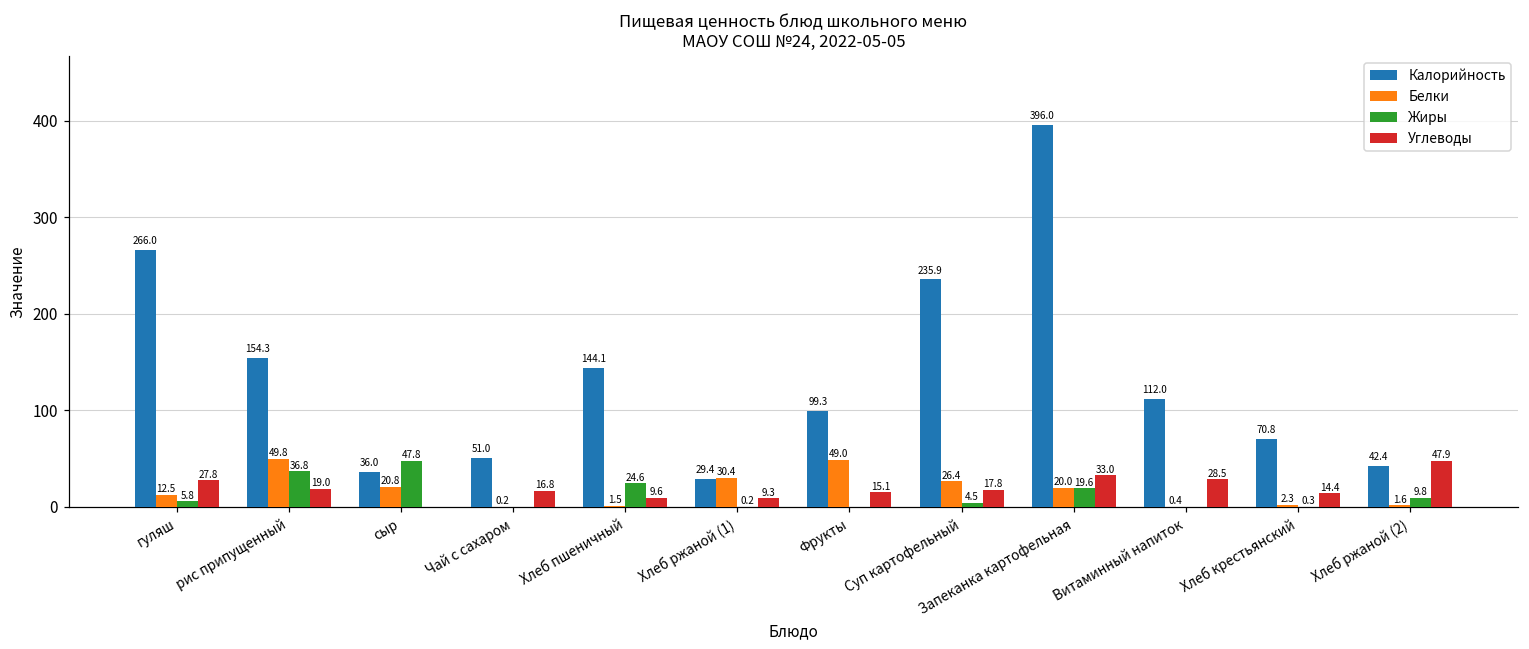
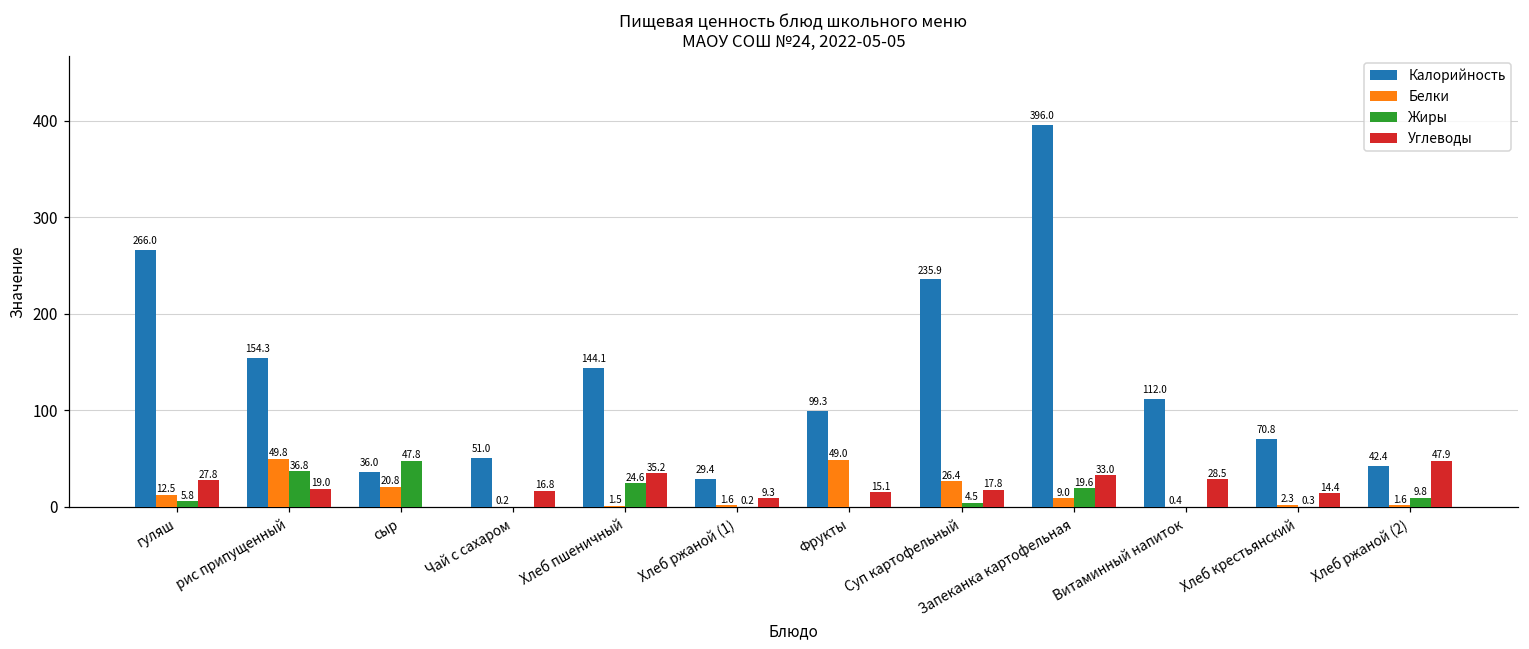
Углеводы, Хлеб пшеничный: 9.6 -> 35.2
Белки, Хлеб ржаной (1): 30.4 -> 1.6
Белки, Запеканка картофельная: 20.0 -> 9.0
